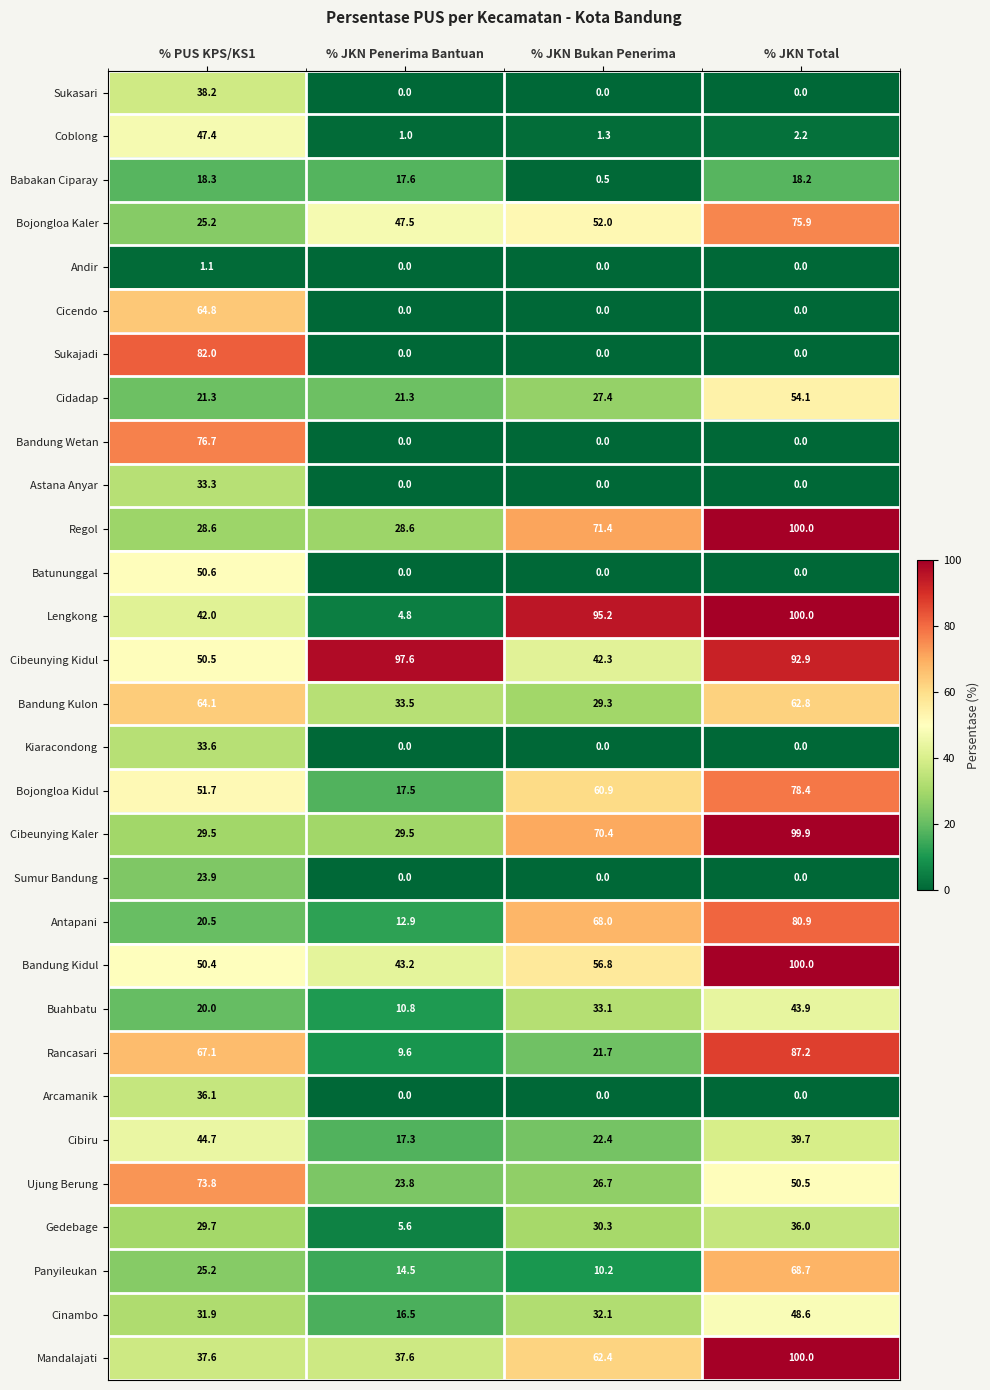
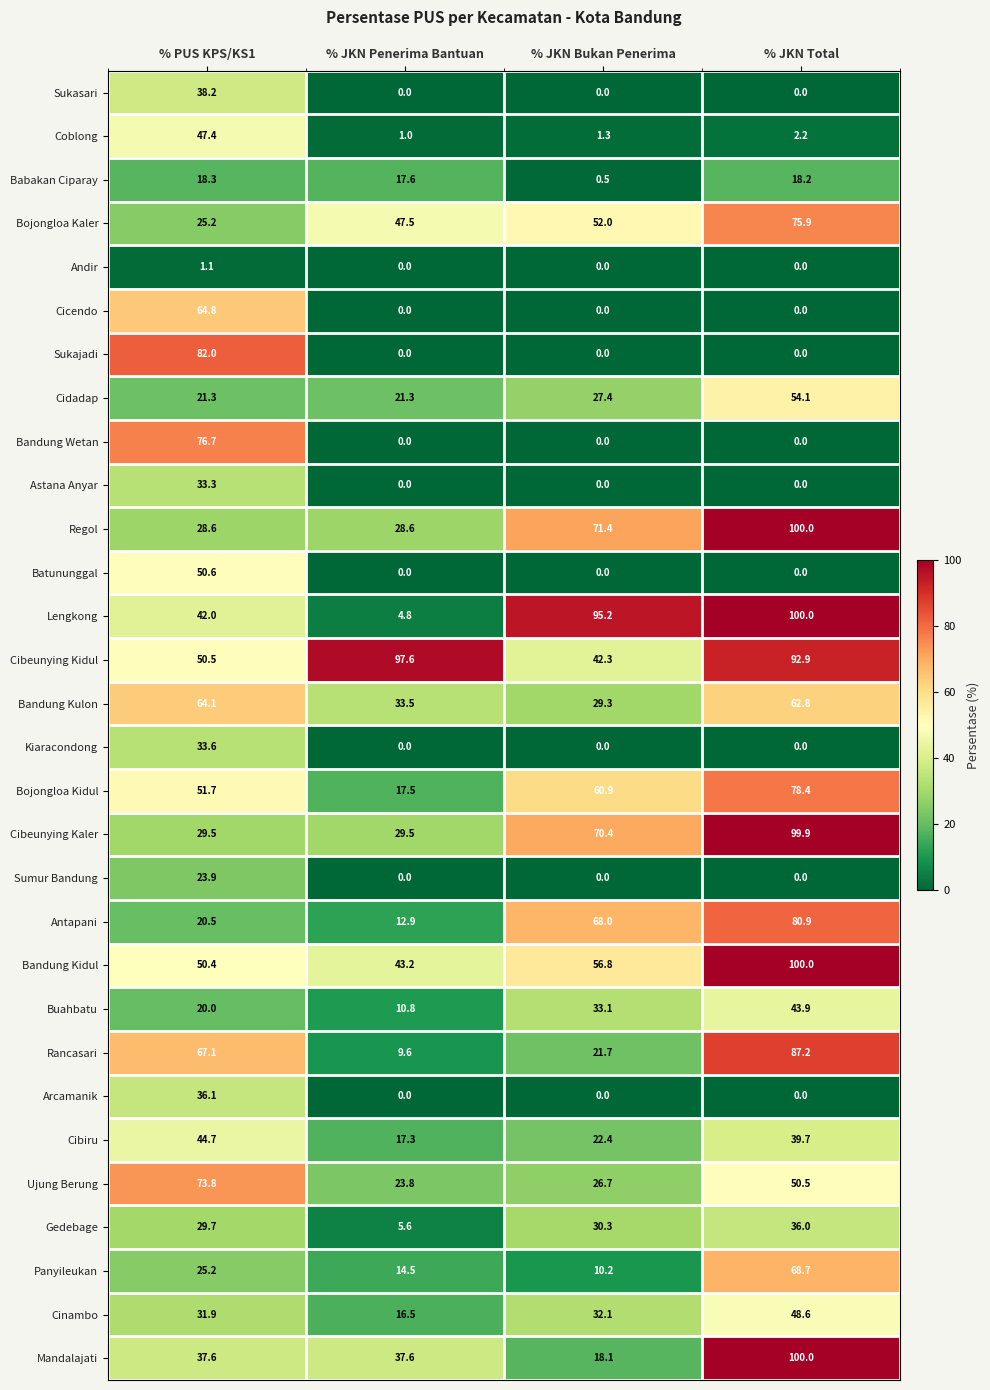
Mandalajati, % JKN Bukan Penerima: 62.4 -> 18.1
